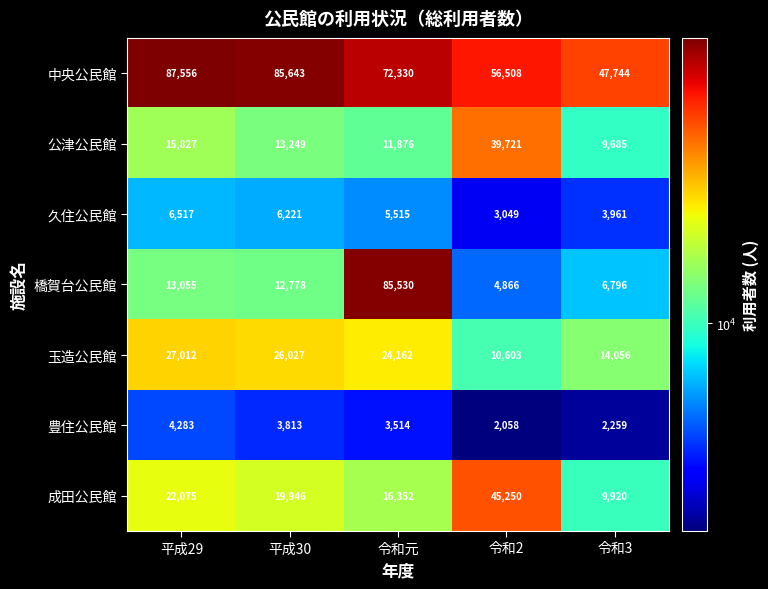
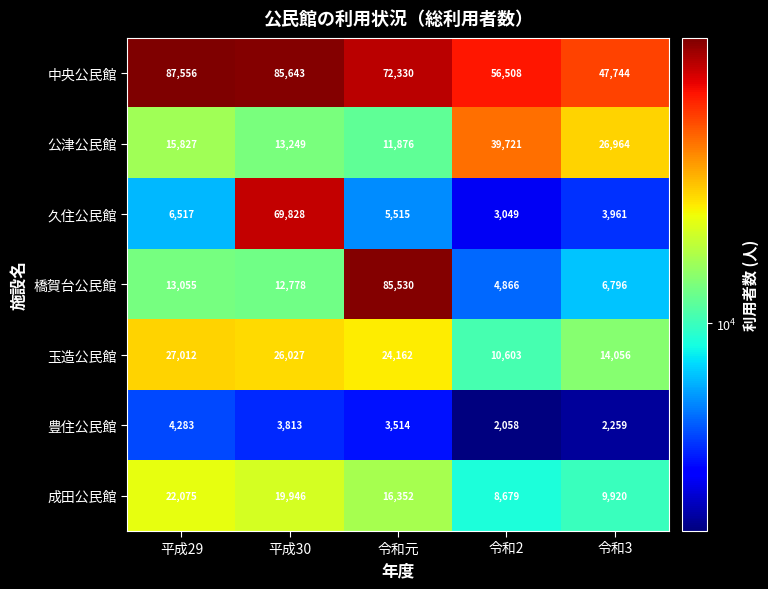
公津公民館, 令和3: 9,685 -> 26,964
久住公民館, 平成30: 6,221 -> 69,828
成田公民館, 令和2: 45,250 -> 8,679
